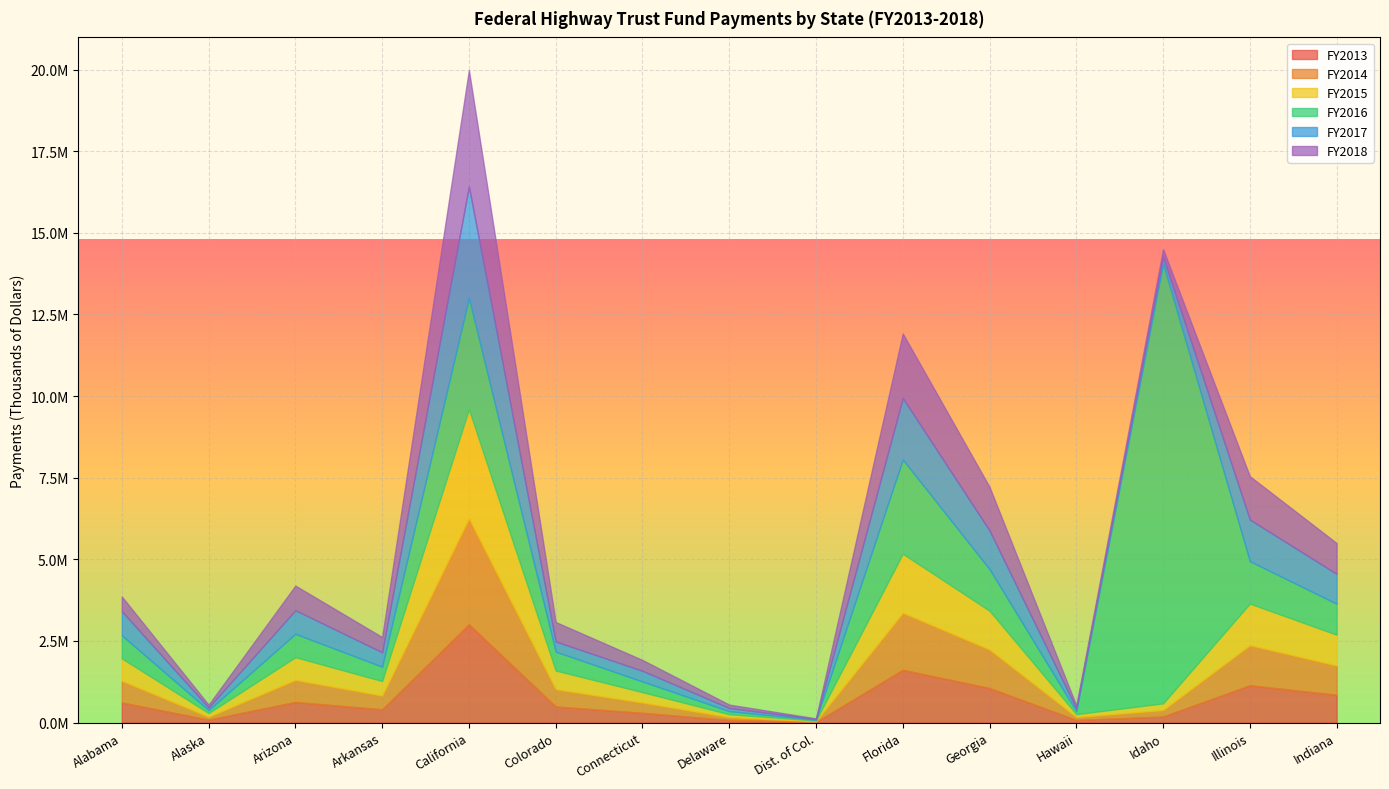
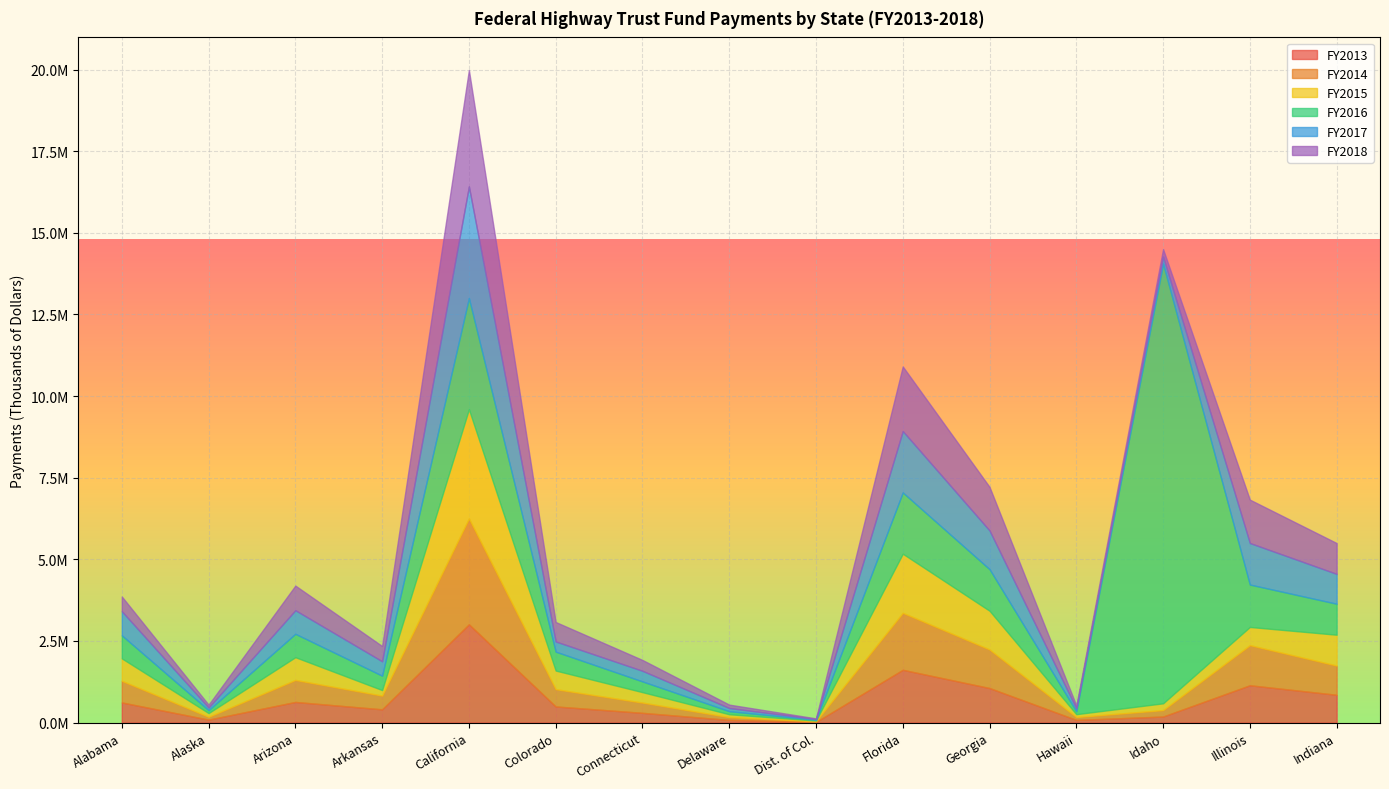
FY2015, Arkansas: 400000 -> 200000
FY2016, Florida: 2900000 -> 1900000
FY2015, Illinois: 1300000 -> 600000
